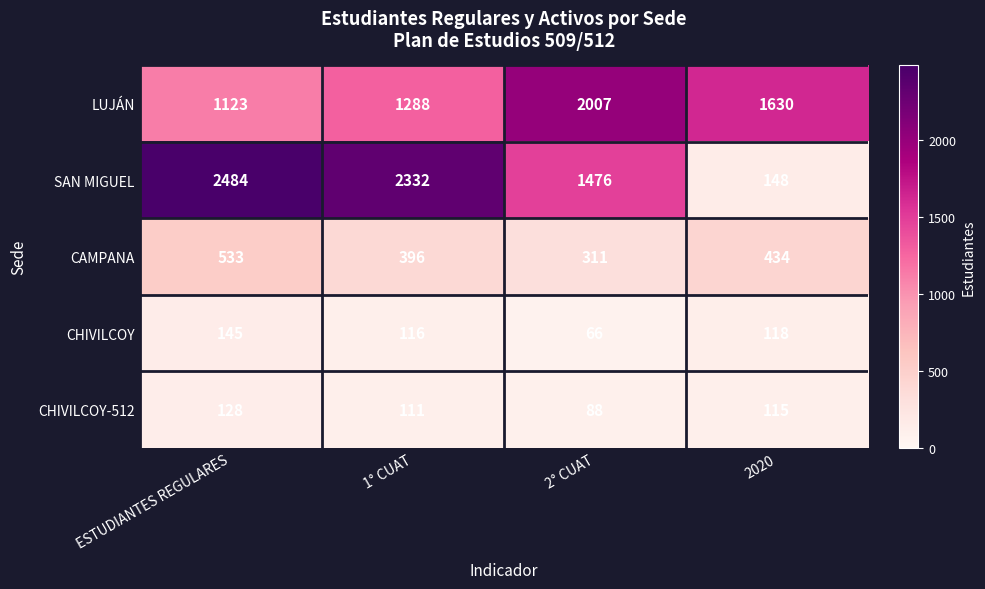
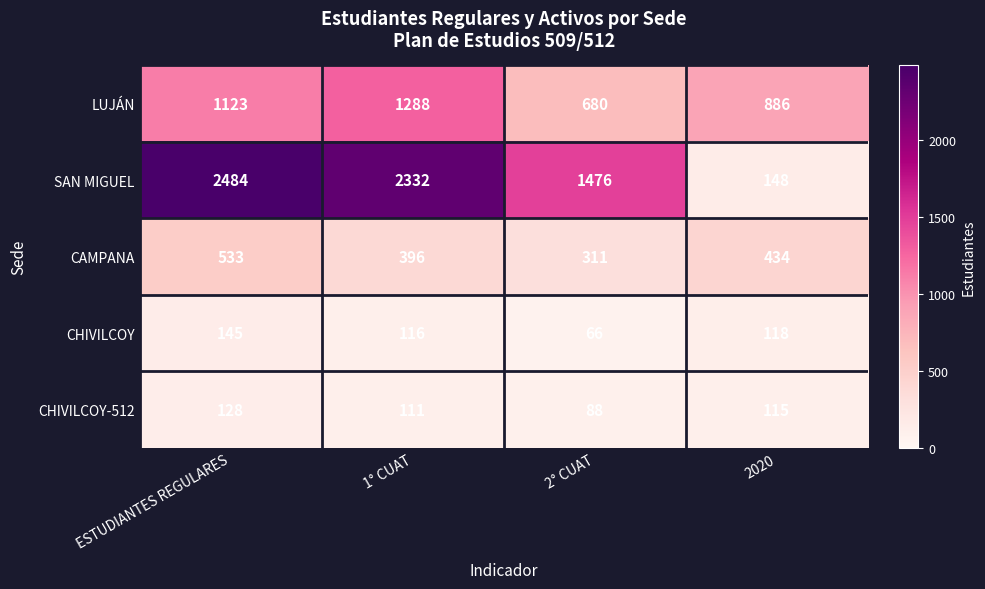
LUJÁN, 2° CUAT: 2007 -> 680
LUJÁN, 2020: 1630 -> 886
